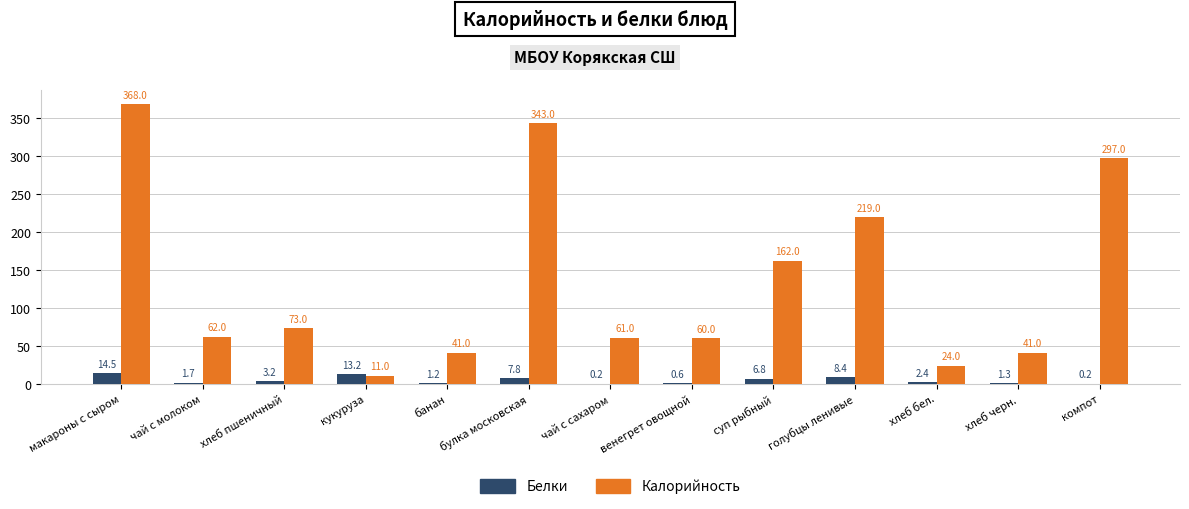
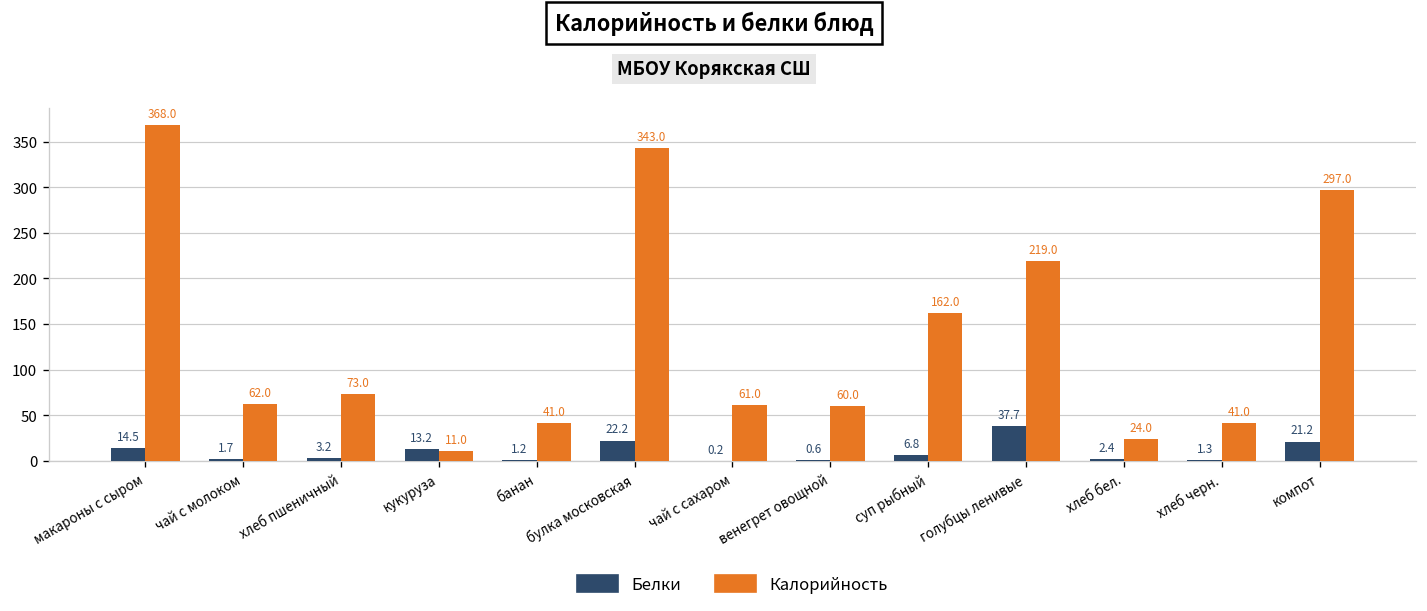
Белки, булка московская: 7.8 -> 22.2
Белки, голубцы ленивые: 8.4 -> 37.7
Белки, компот: 0.2 -> 21.2
